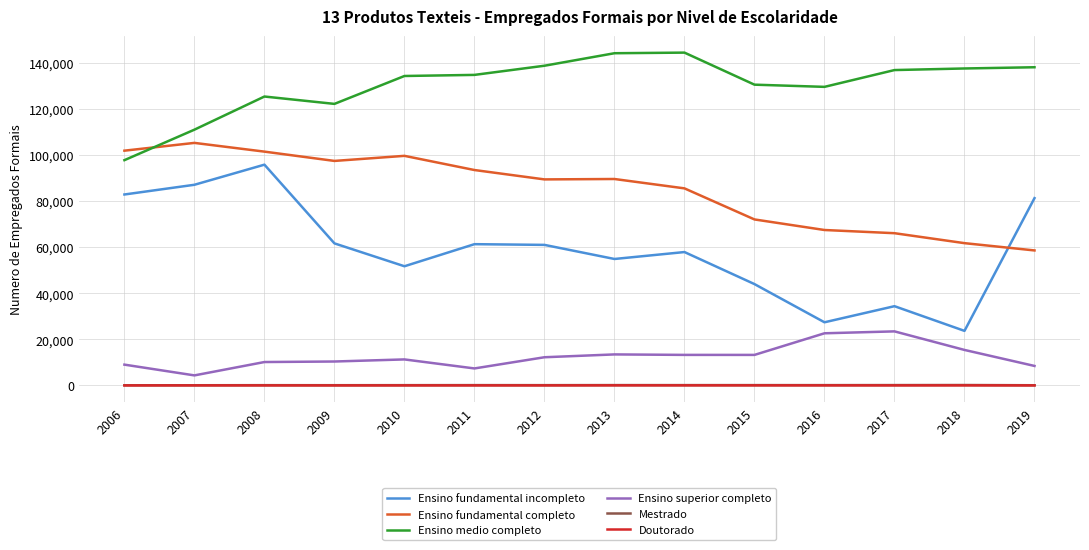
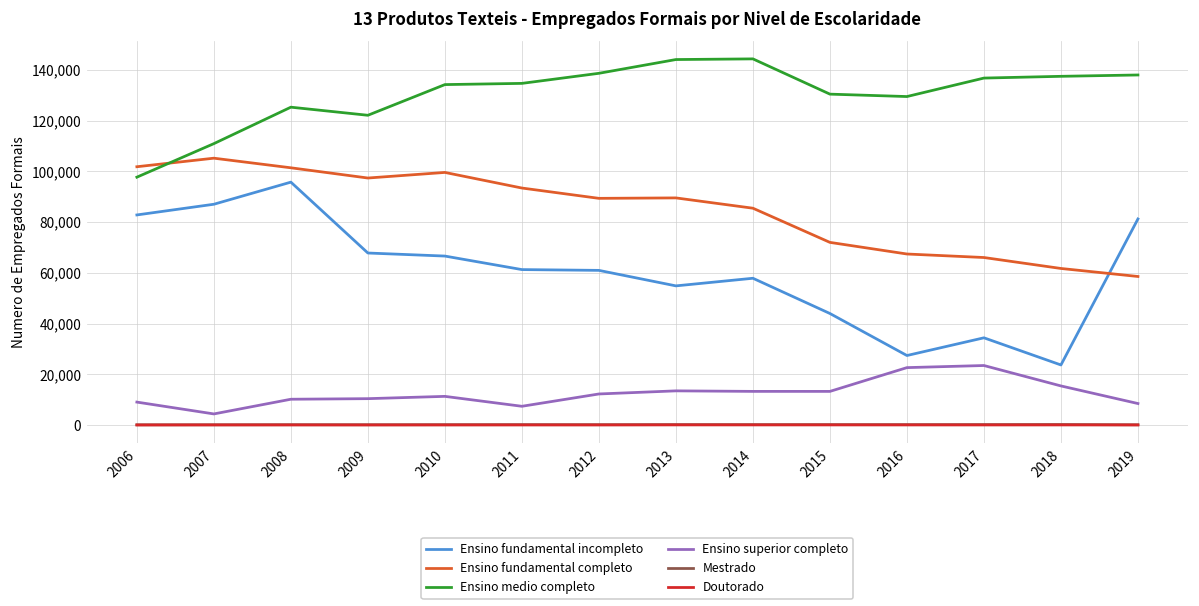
Ensino fundamental incompleto, 2009: 62,000 -> 68,000
Ensino fundamental incompleto, 2010: 52,000 -> 67,000
